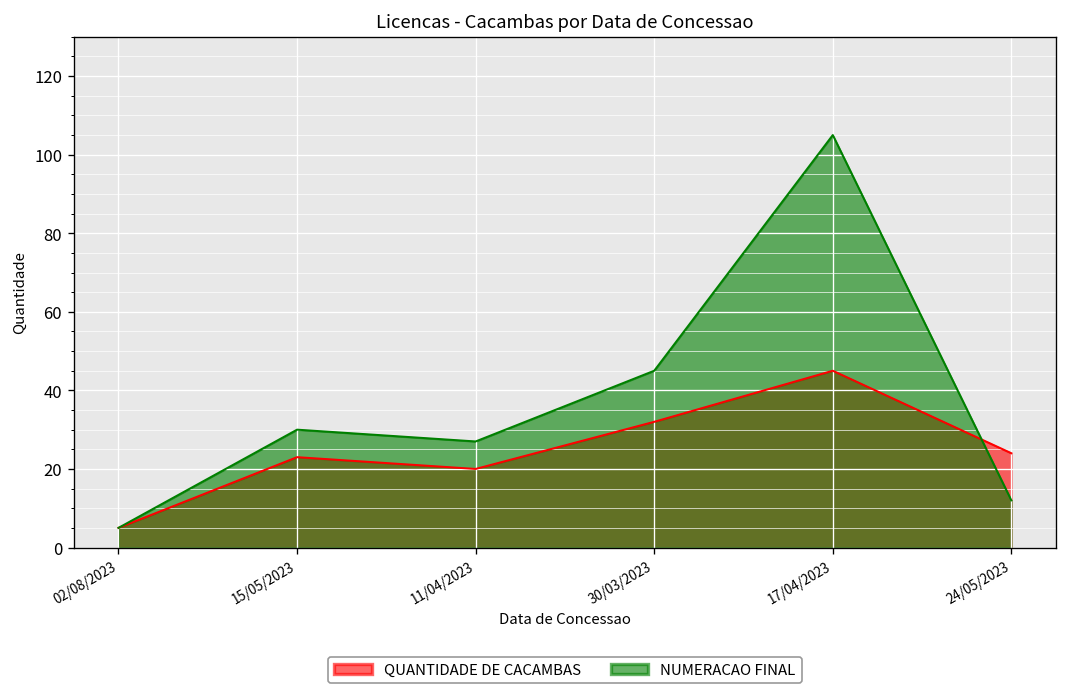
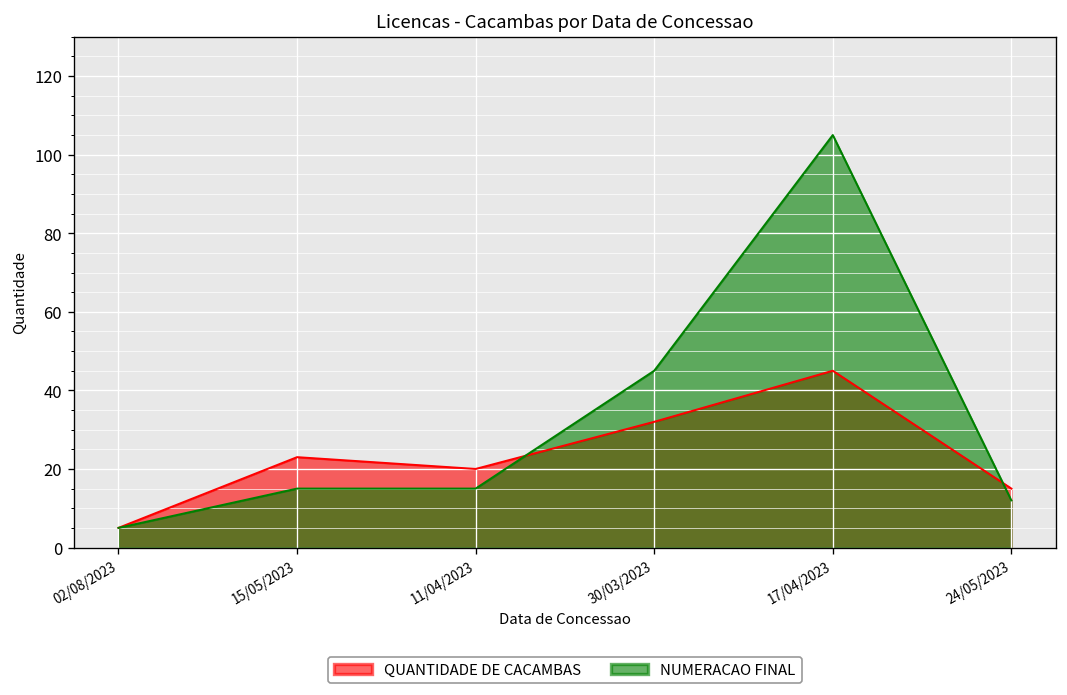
NUMERACAO FINAL, 15/05/2023: 30 -> 15
NUMERACAO FINAL, 11/04/2023: 27 -> 15
QUANTIDADE DE CACAMBAS, 24/05/2023: 24 -> 15
